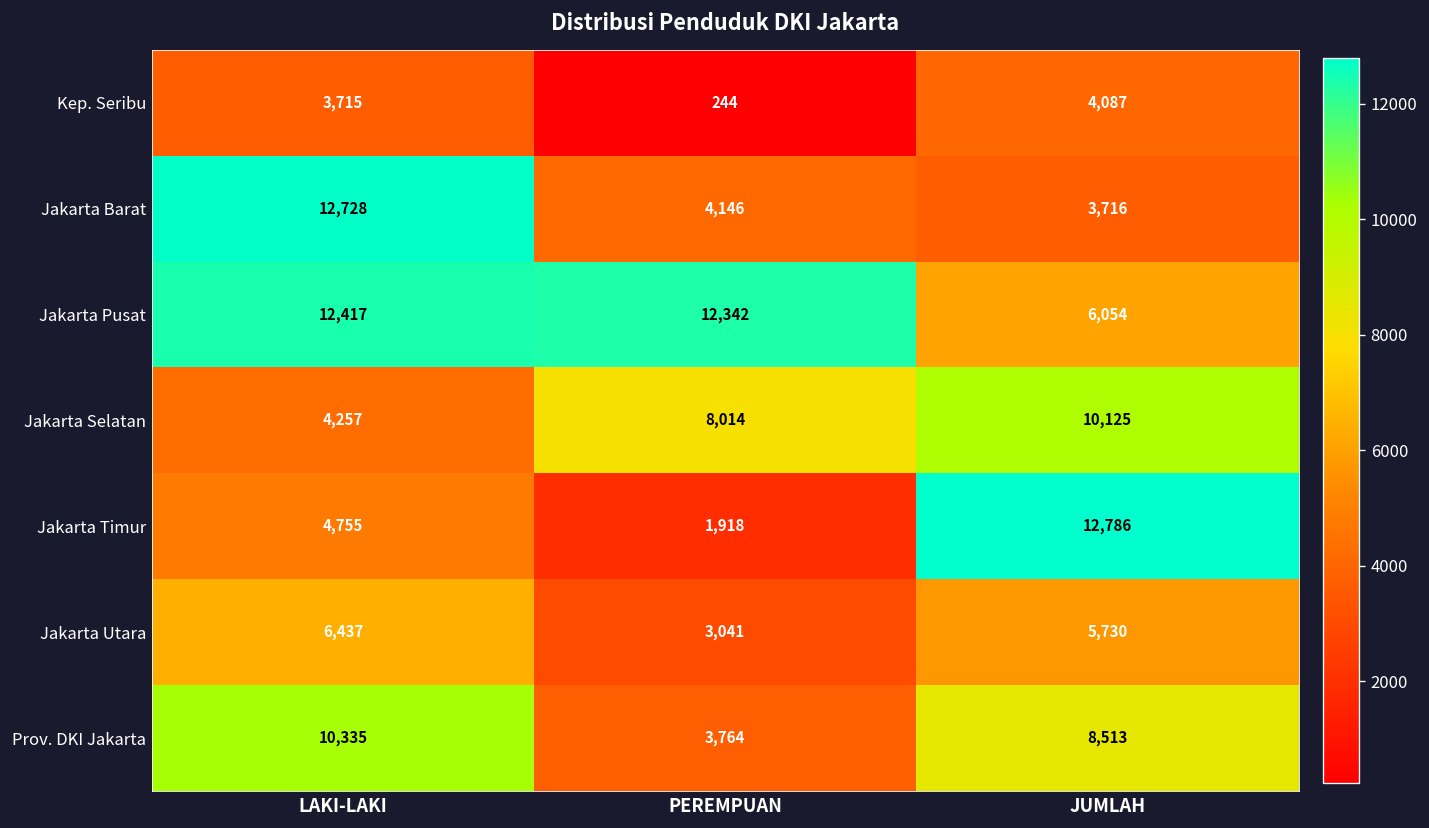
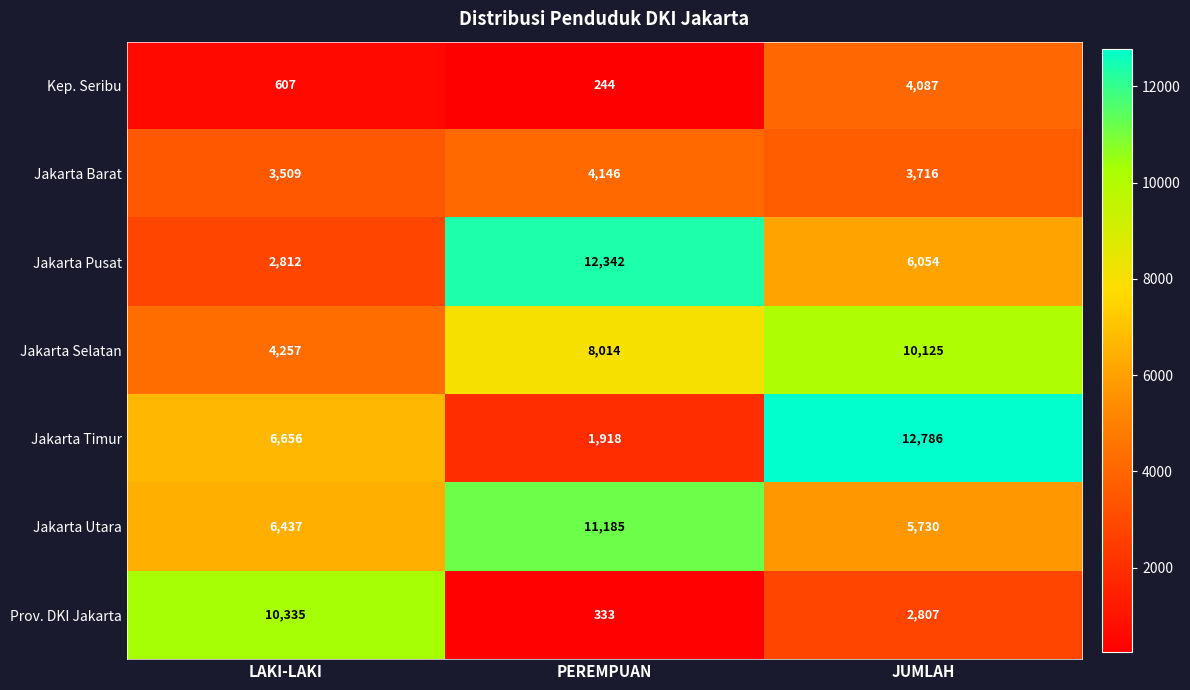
Kep. Seribu, LAKI-LAKI: 3,715 -> 607
Jakarta Barat, LAKI-LAKI: 12,728 -> 3,509
Jakarta Pusat, LAKI-LAKI: 12,417 -> 2,812
Jakarta Timur, LAKI-LAKI: 4,755 -> 6,656
Jakarta Utara, PEREMPUAN: 3,041 -> 11,185
Prov. DKI Jakarta, PEREMPUAN: 3,764 -> 333
Prov. DKI Jakarta, JUMLAH: 8,513 -> 2,807
